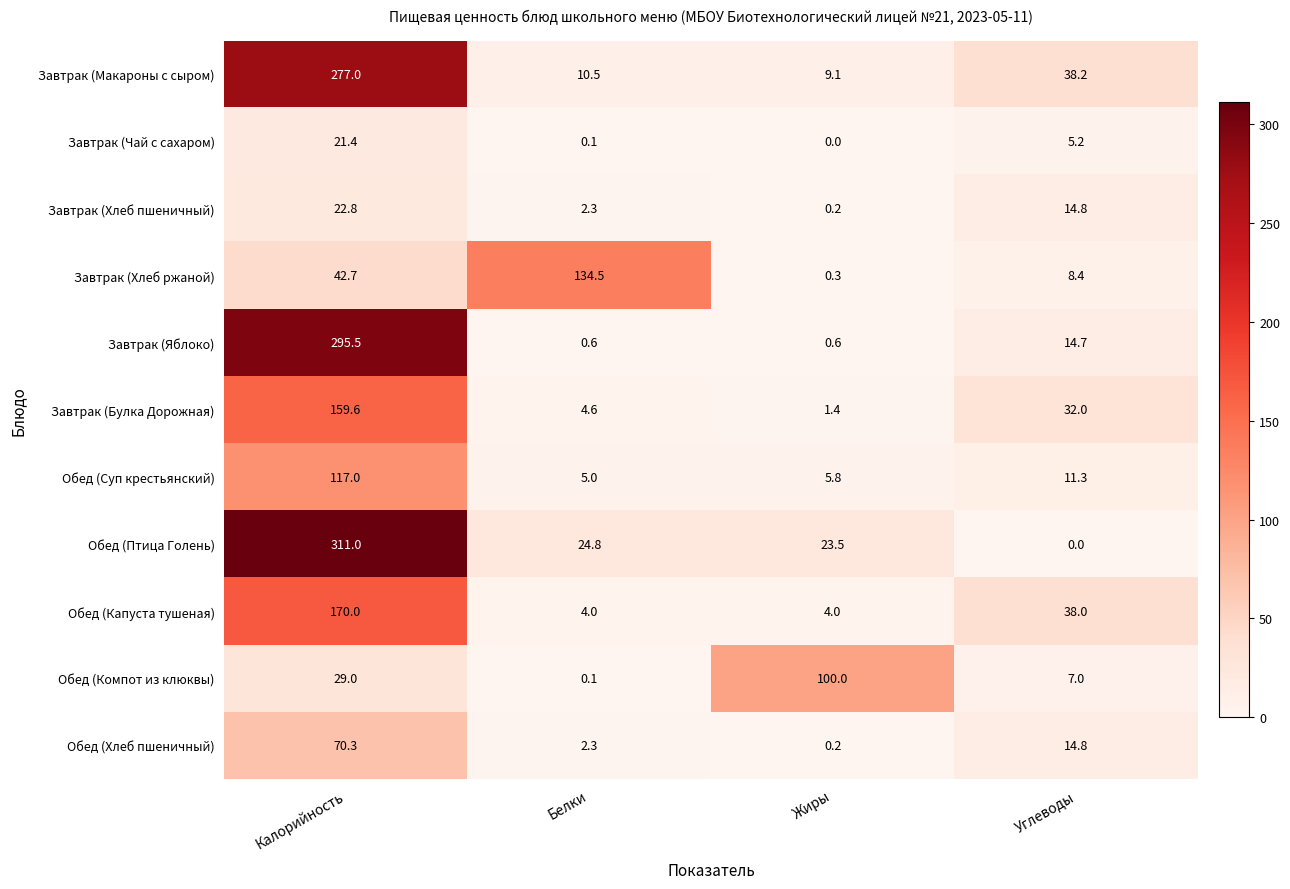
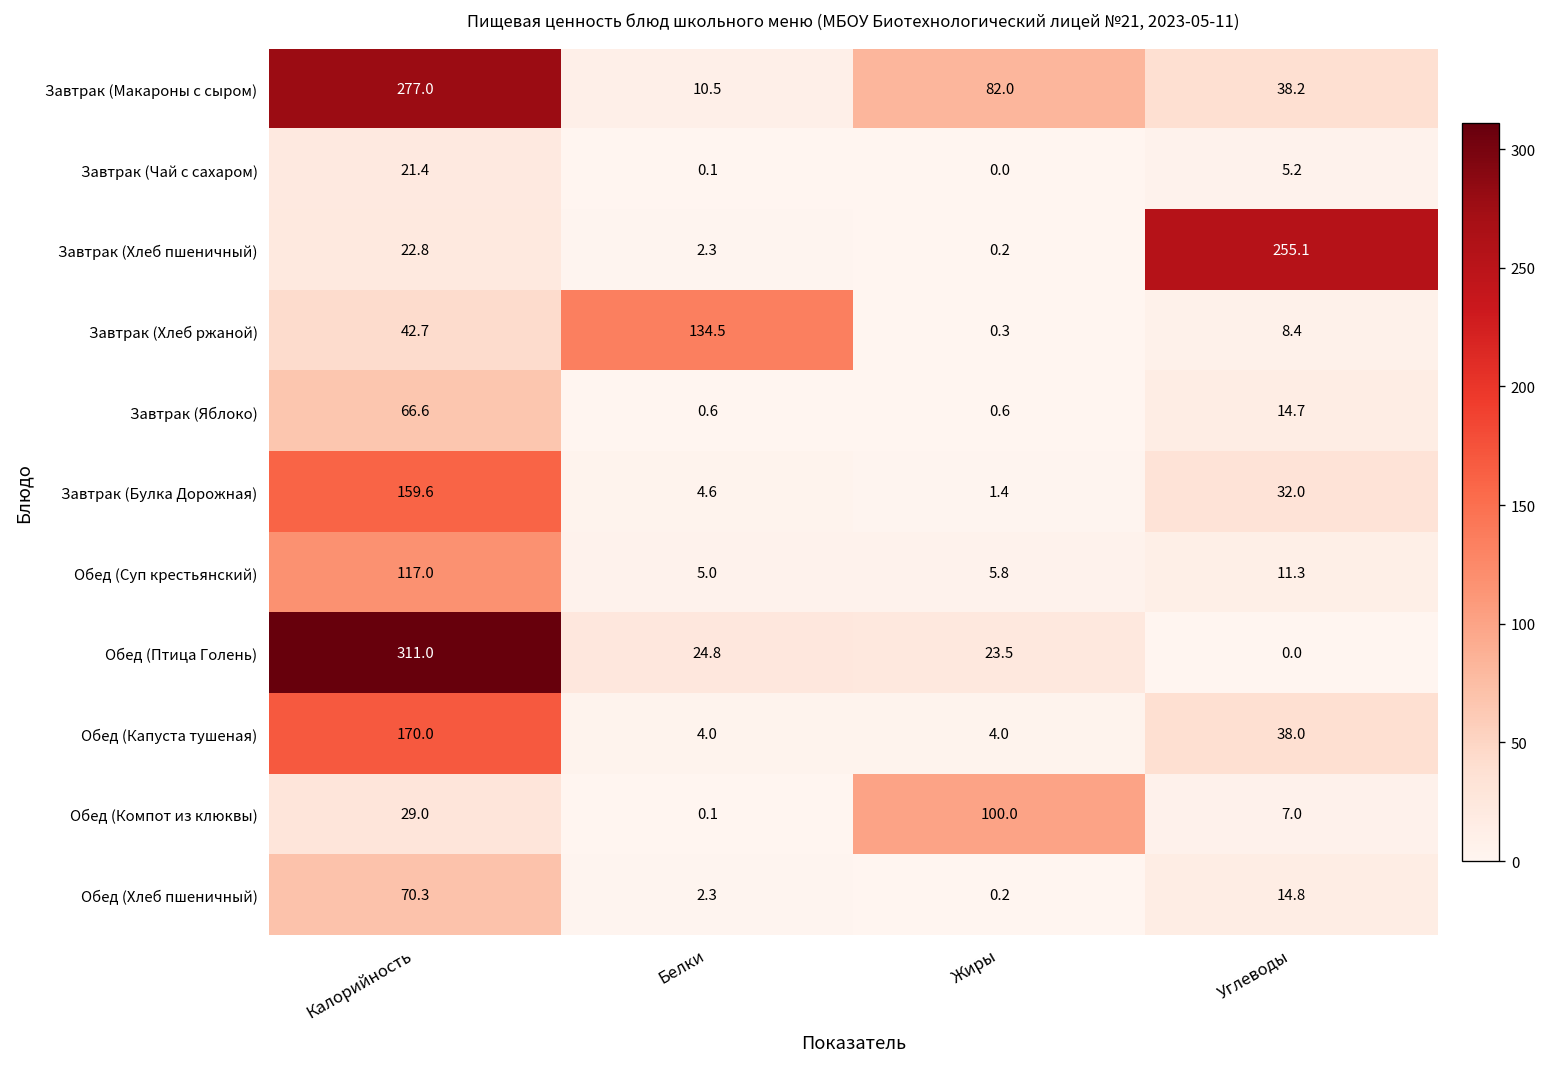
Завтрак (Макароны с сыром), Жиры: 9.1 -> 82.0
Завтрак (Хлеб пшеничный), Углеводы: 14.8 -> 255.1
Завтрак (Яблоко), Калорийность: 295.5 -> 66.6
